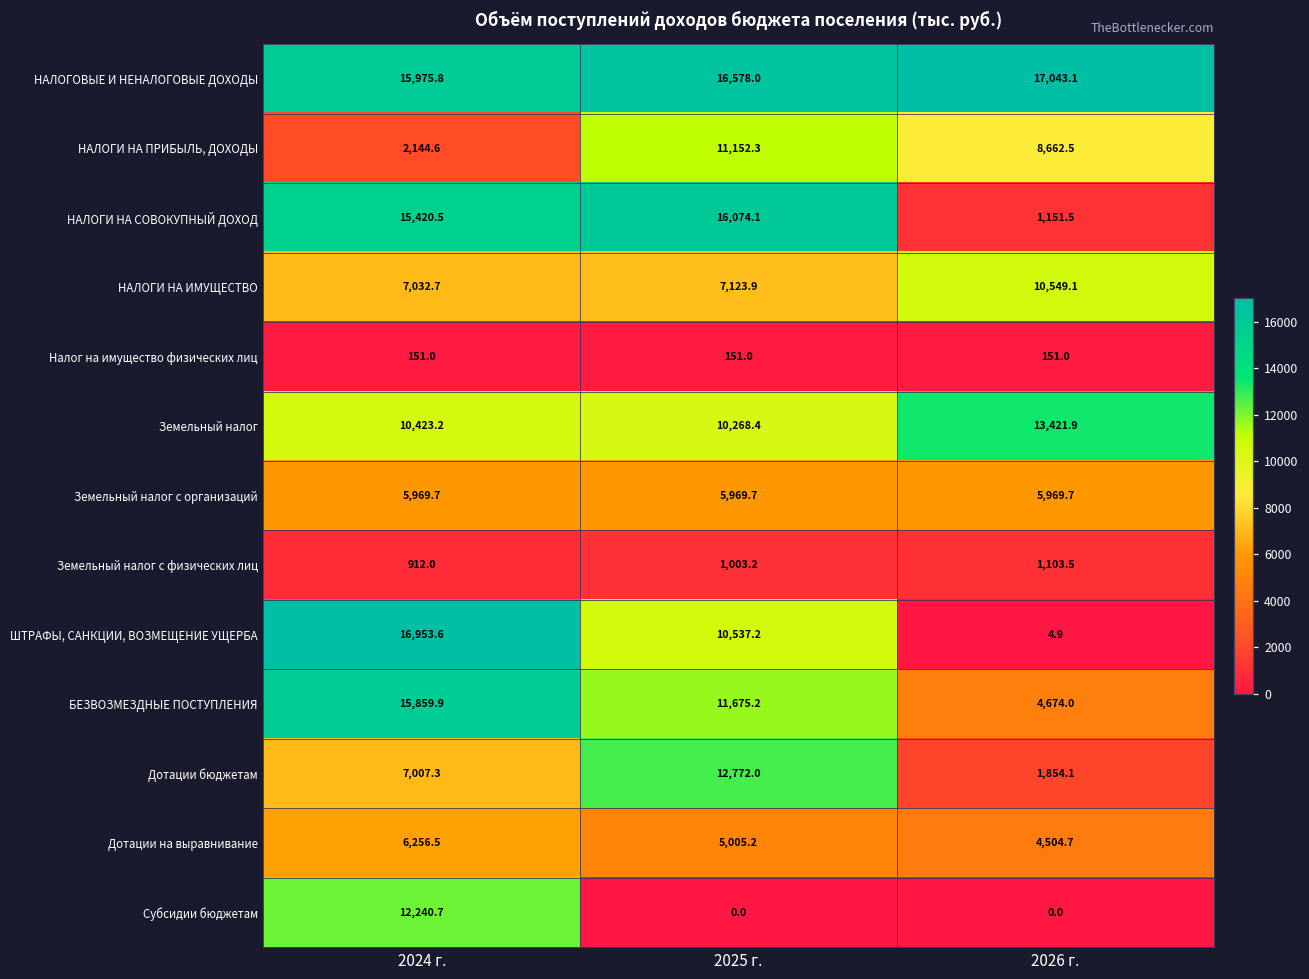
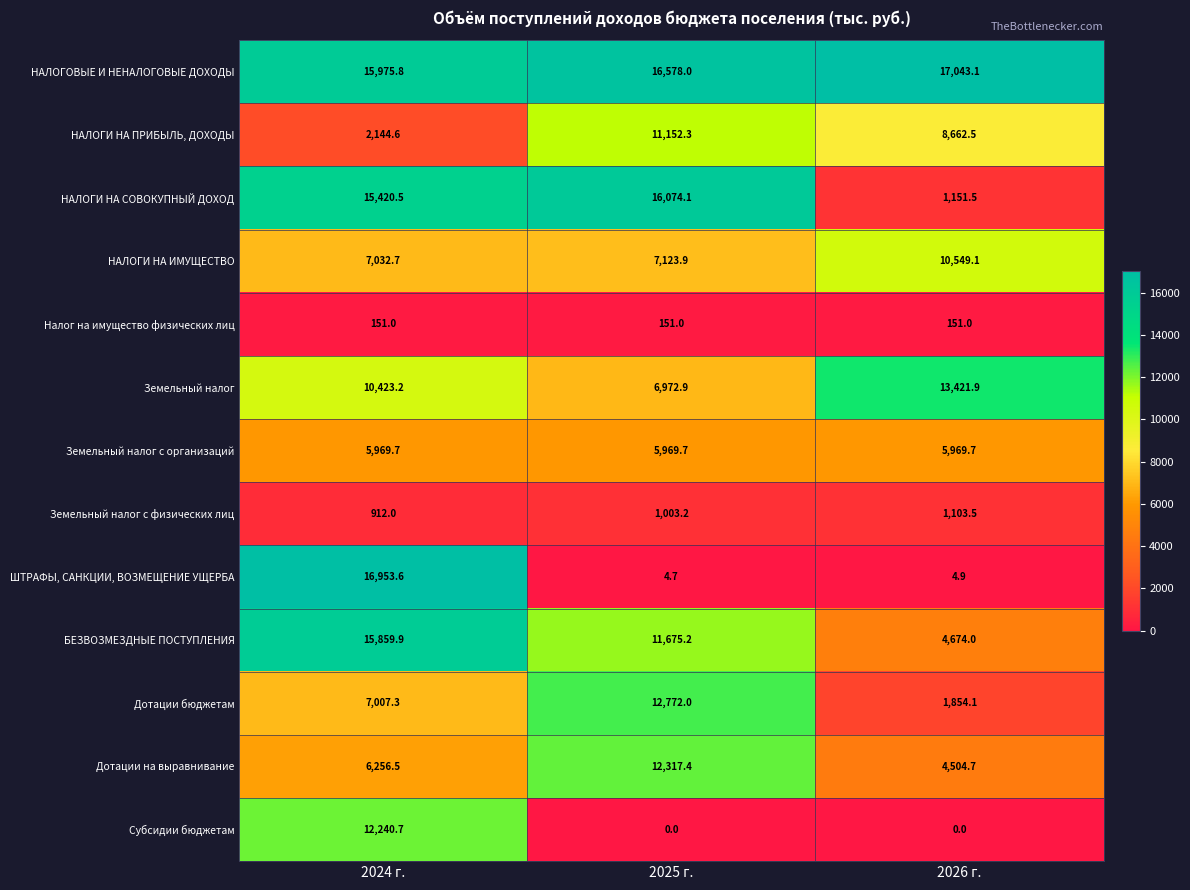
Земельный налог, 2025 г.: 10,268.4 -> 6,972.9
ШТРАФЫ, САНКЦИИ, ВОЗМЕЩЕНИЕ УЩЕРБА, 2025 г.: 10,537.2 -> 4.7
Дотации на выравнивание, 2025 г.: 5,005.2 -> 12,317.4
